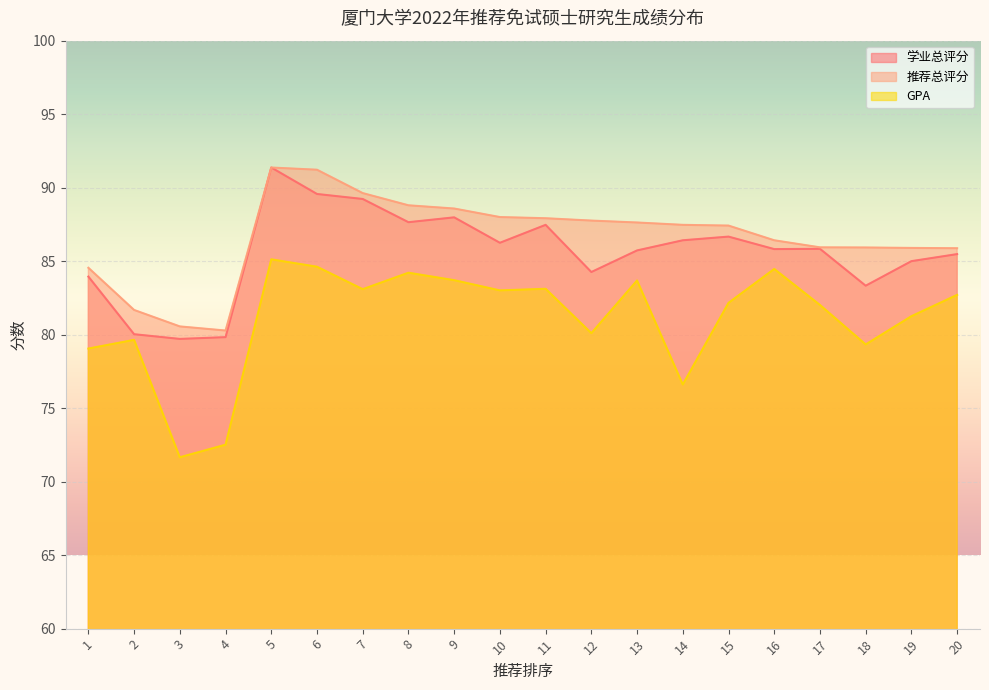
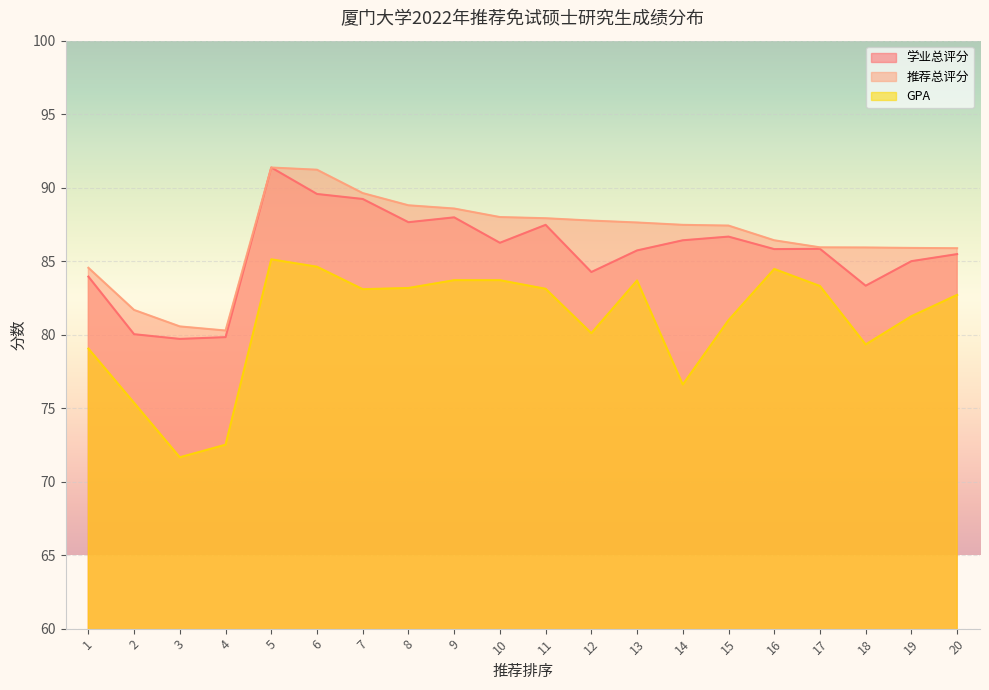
GPA, 2: 79.6 -> 75.4
GPA, 8: 84.2 -> 83.2
GPA, 10: 83.0 -> 83.7
GPA, 15: 82.2 -> 81.0
GPA, 17: 82.0 -> 83.3
